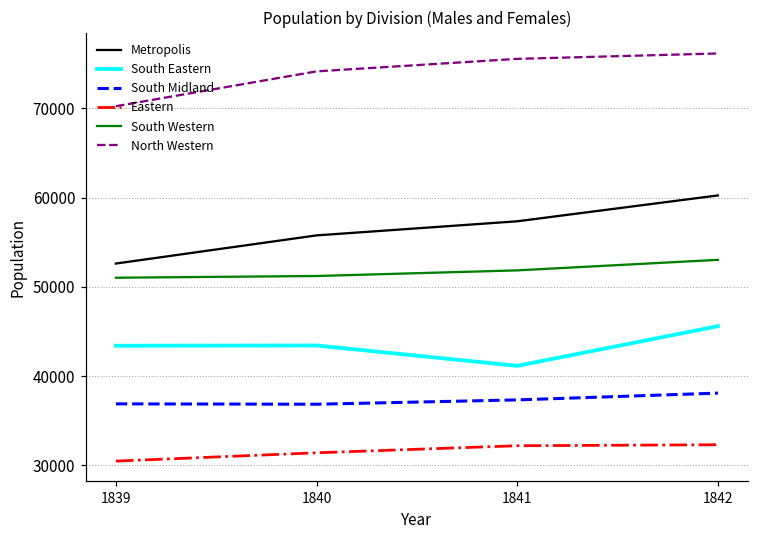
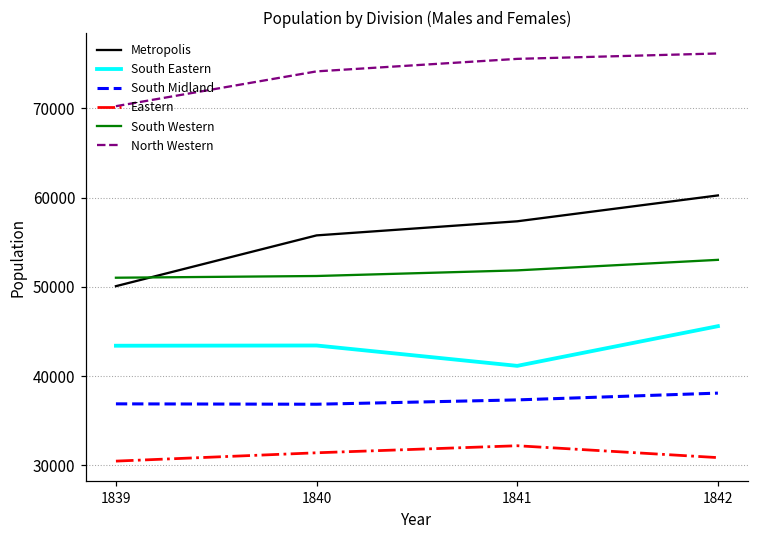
Metropolis, 1839: 53000 -> 50000
Eastern, 1842: 32000 -> 31000
